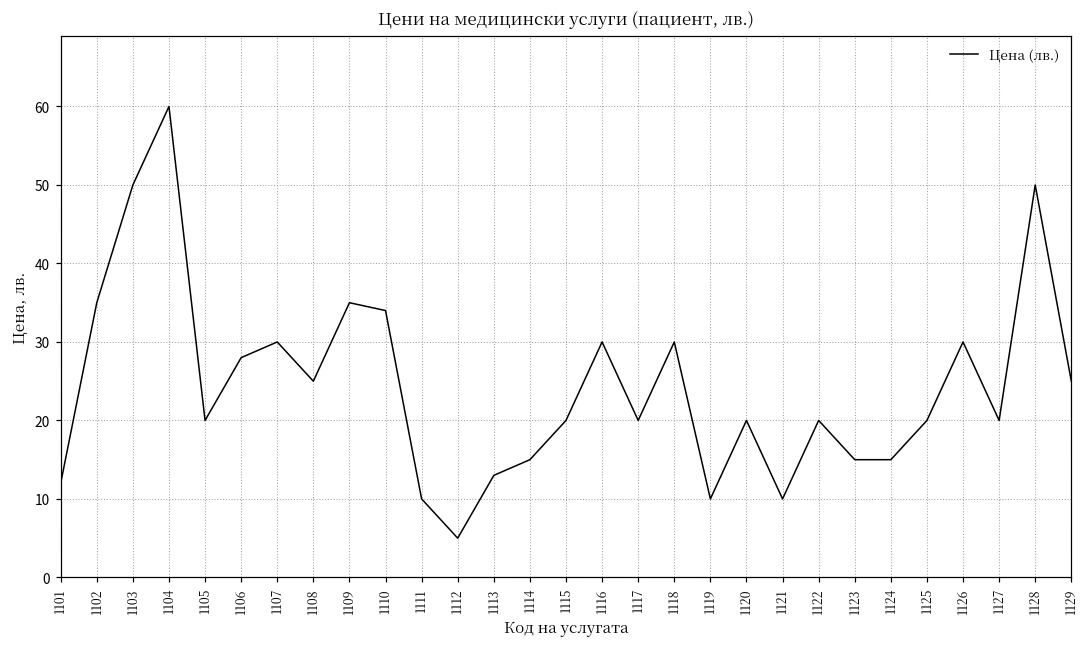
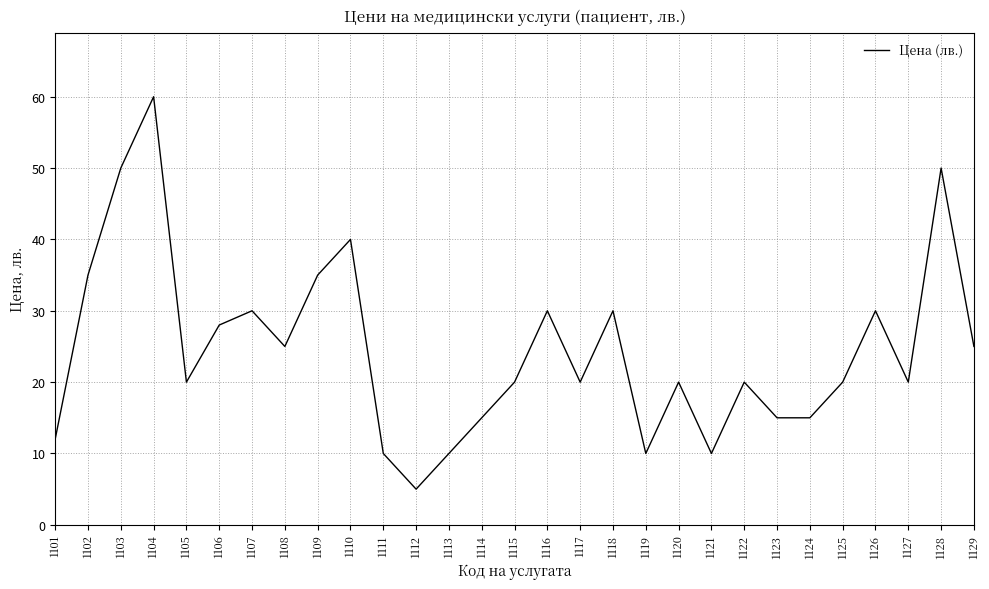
1110: 34 -> 40
1113: 13 -> 10
